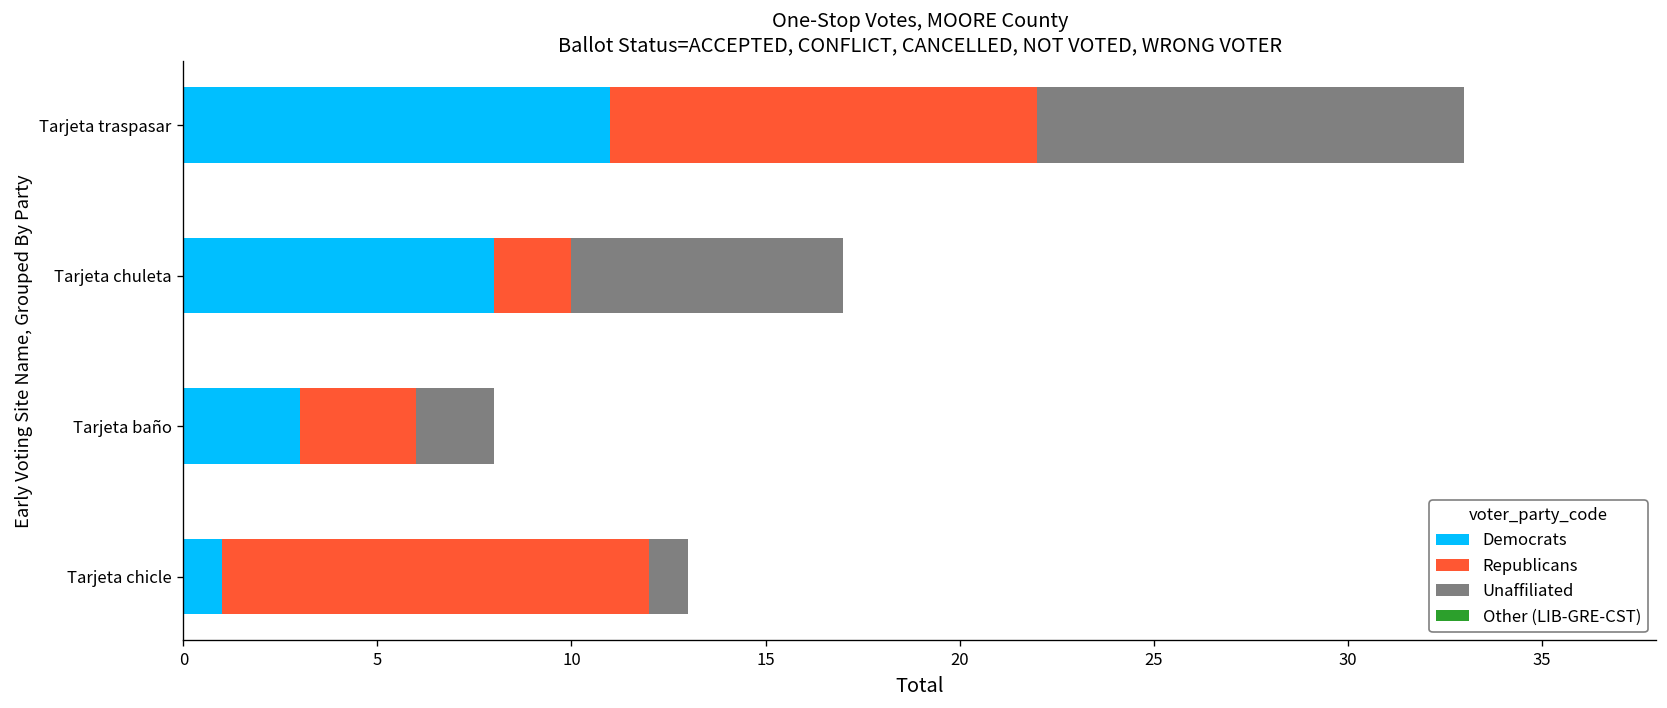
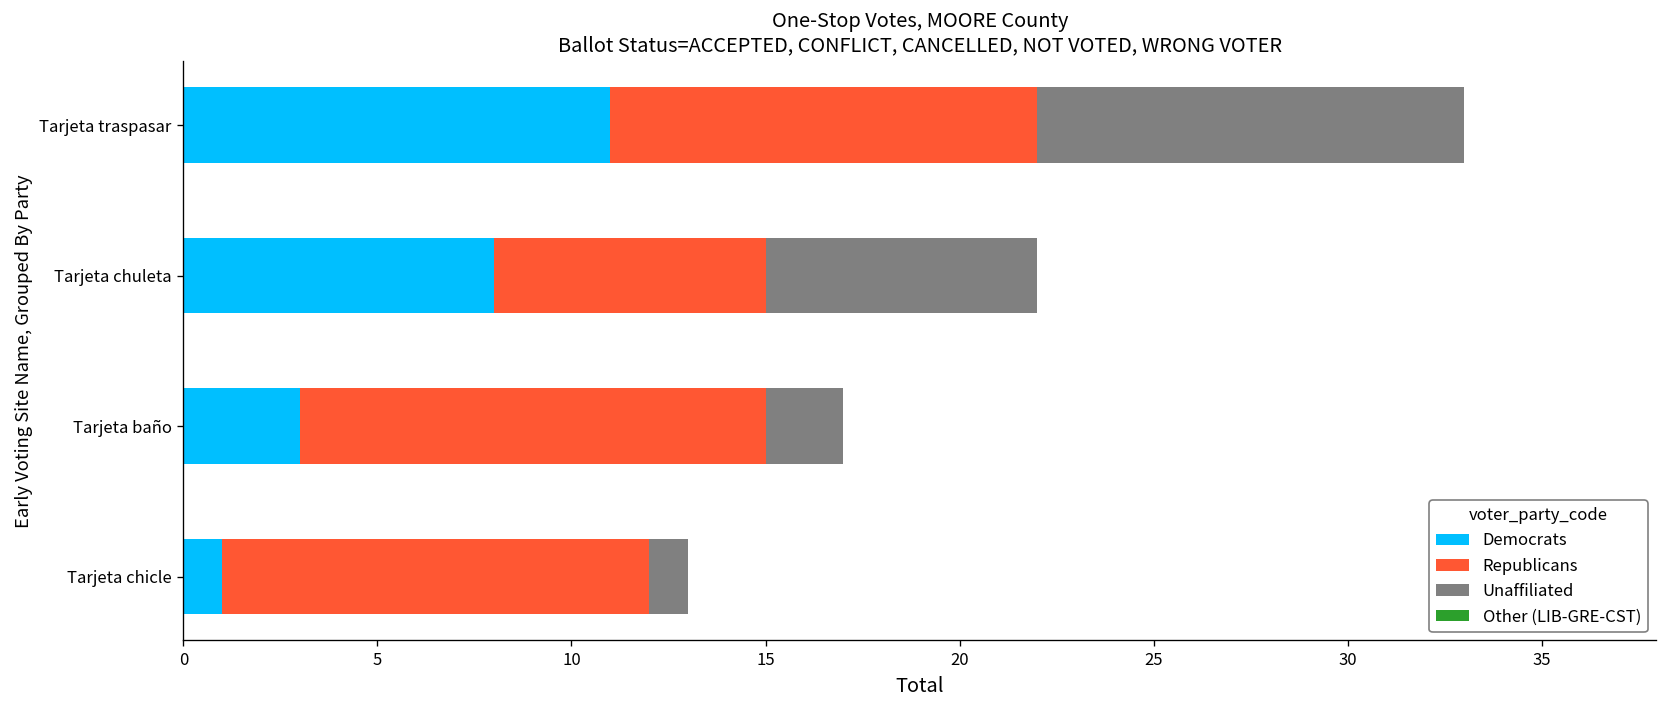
Republicans, Tarjeta chuleta: 2 -> 7
Republicans, Tarjeta baño: 3 -> 12
